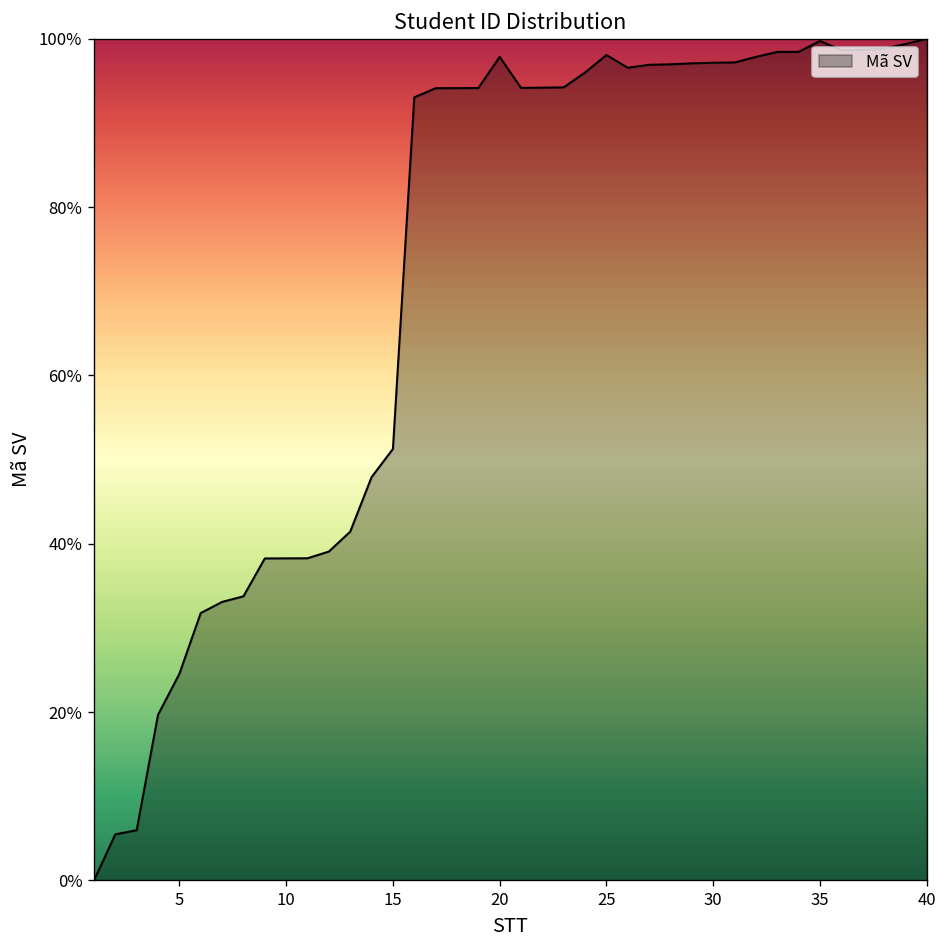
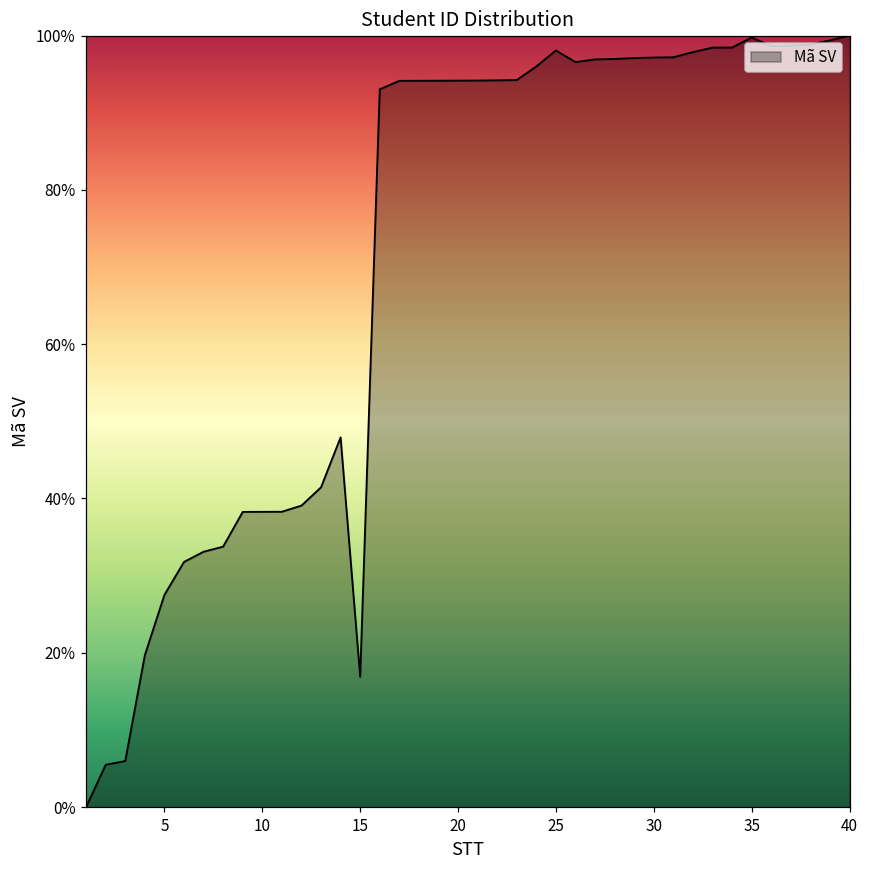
5: 25% -> 28%
15: 51% -> 17%
20: 98% -> 94%
